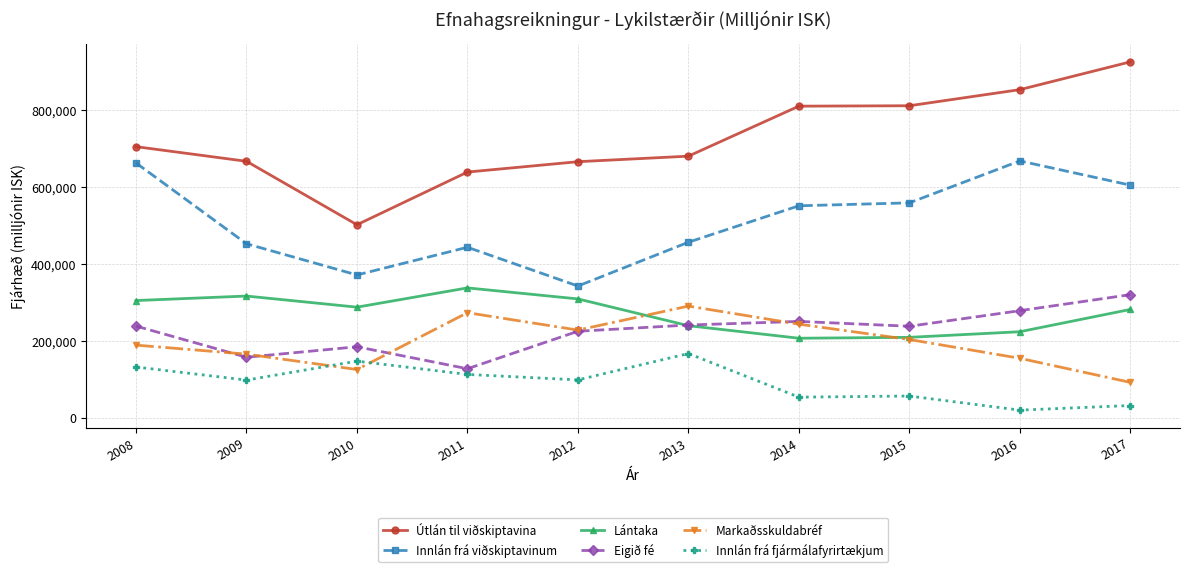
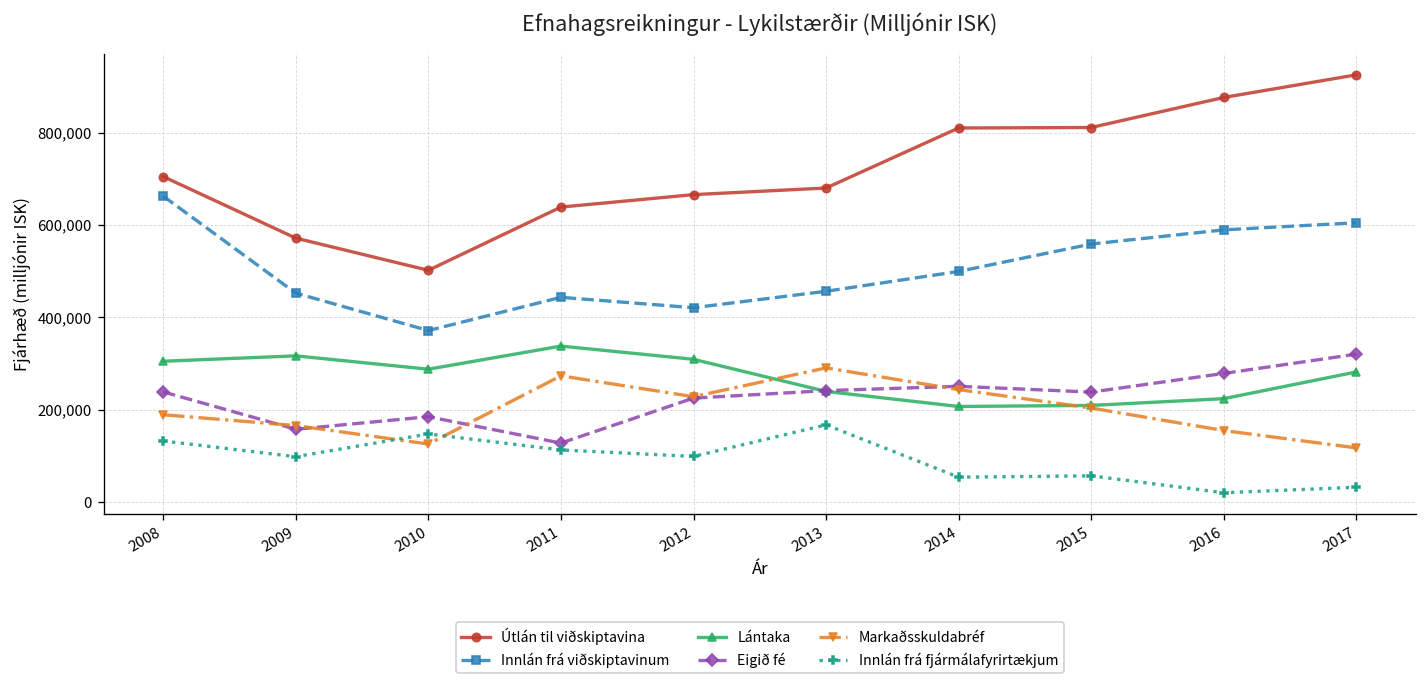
Útlán til viðskiptavina, 2009: 670,000 -> 570,000
Innlán frá viðskiptavinum, 2012: 340,000 -> 420,000
Innlán frá viðskiptavinum, 2014: 550,000 -> 500,000
Útlán til viðskiptavina, 2016: 850,000 -> 880,000
Innlán frá viðskiptavinum, 2016: 670,000 -> 590,000
Markaðsskuldabréf, 2017: 90,000 -> 120,000
